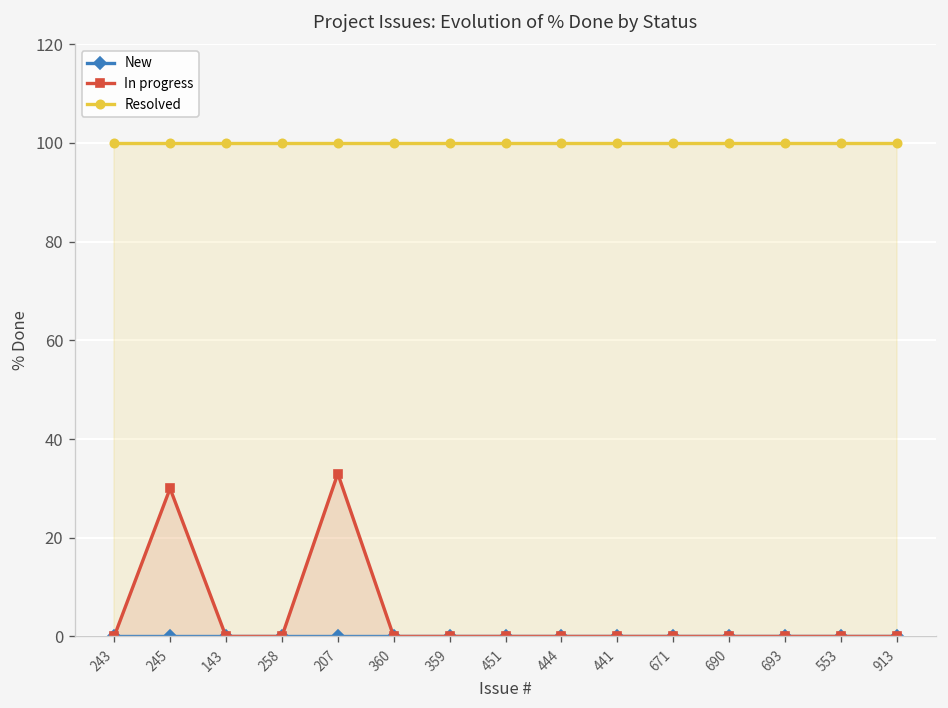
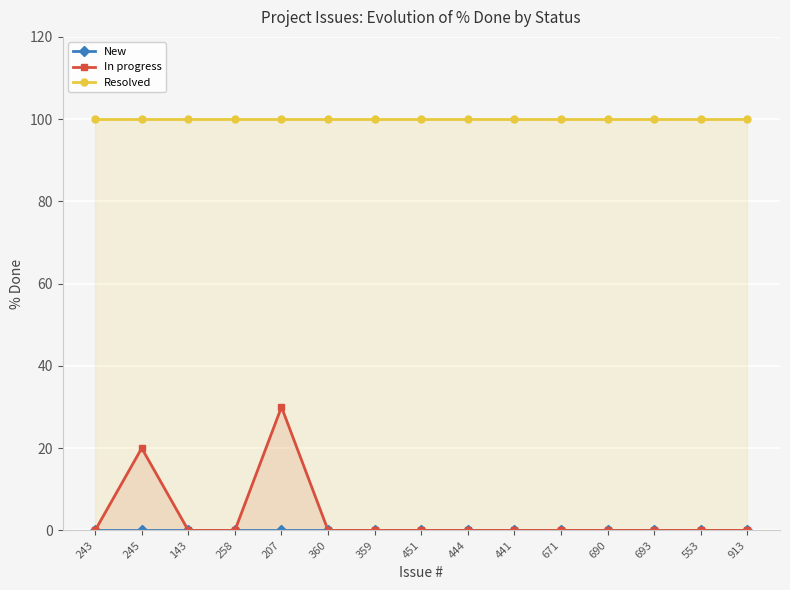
In progress, 245: 30 -> 20
In progress, 207: 33 -> 30
